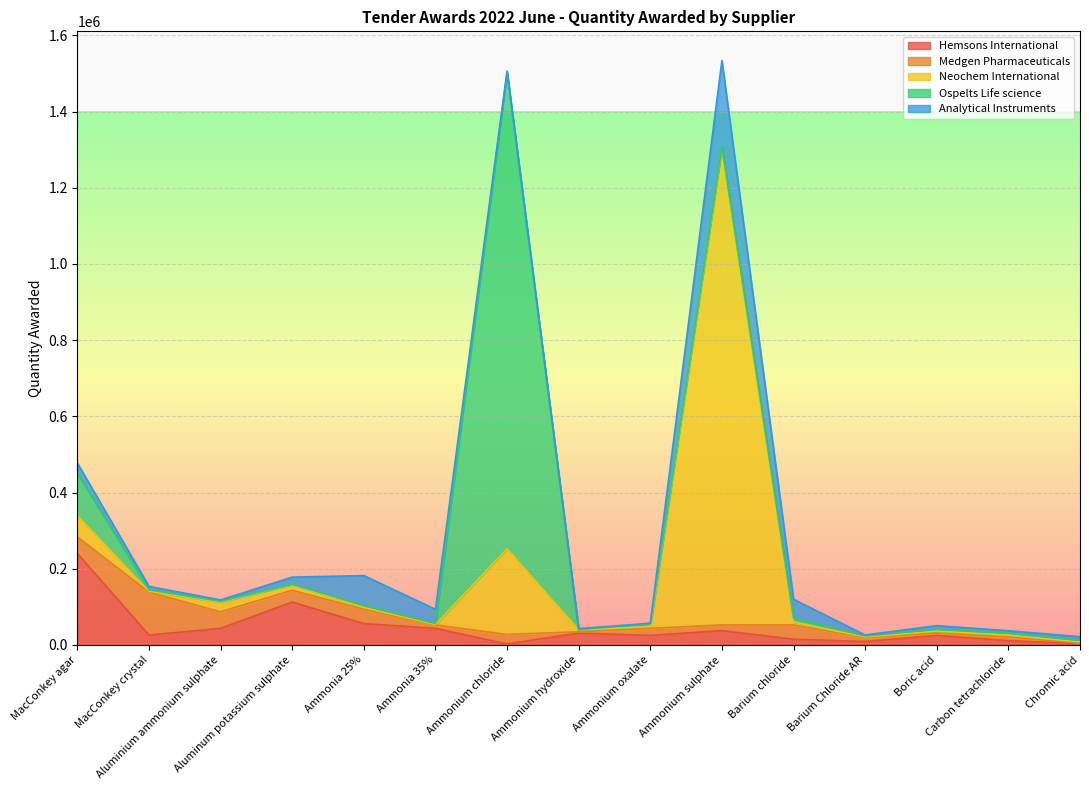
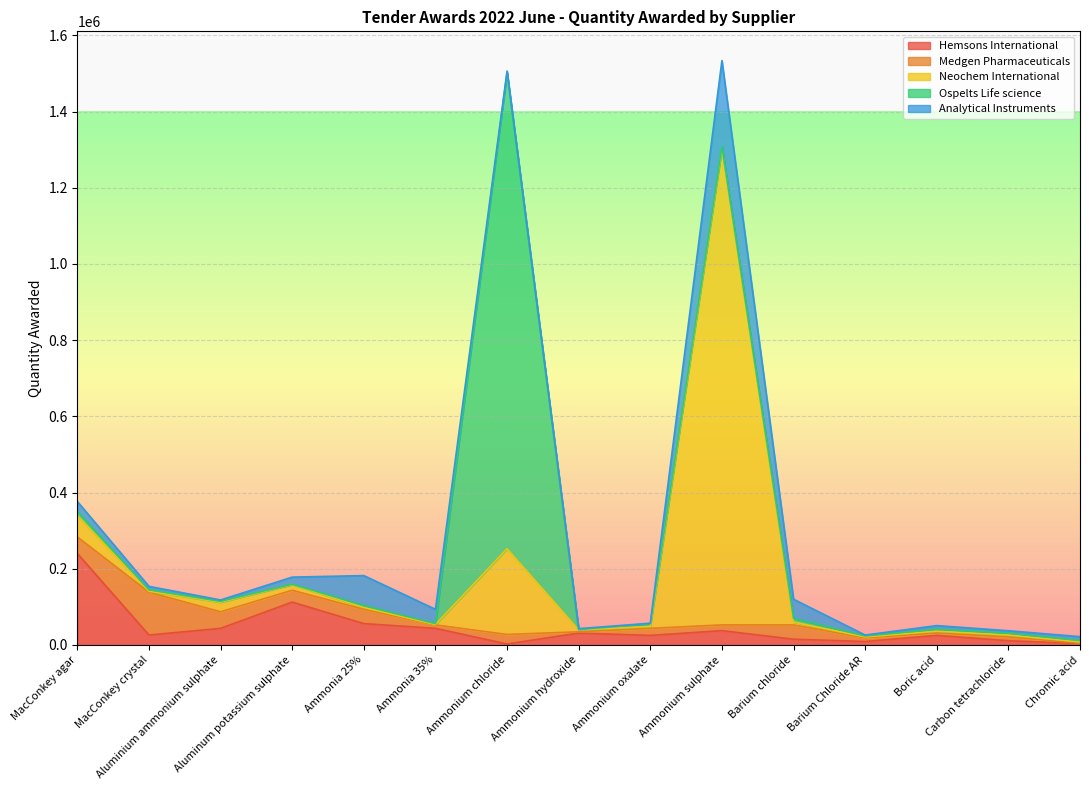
Ospelts Life science, MacConkey agar: 110000 -> 10000
